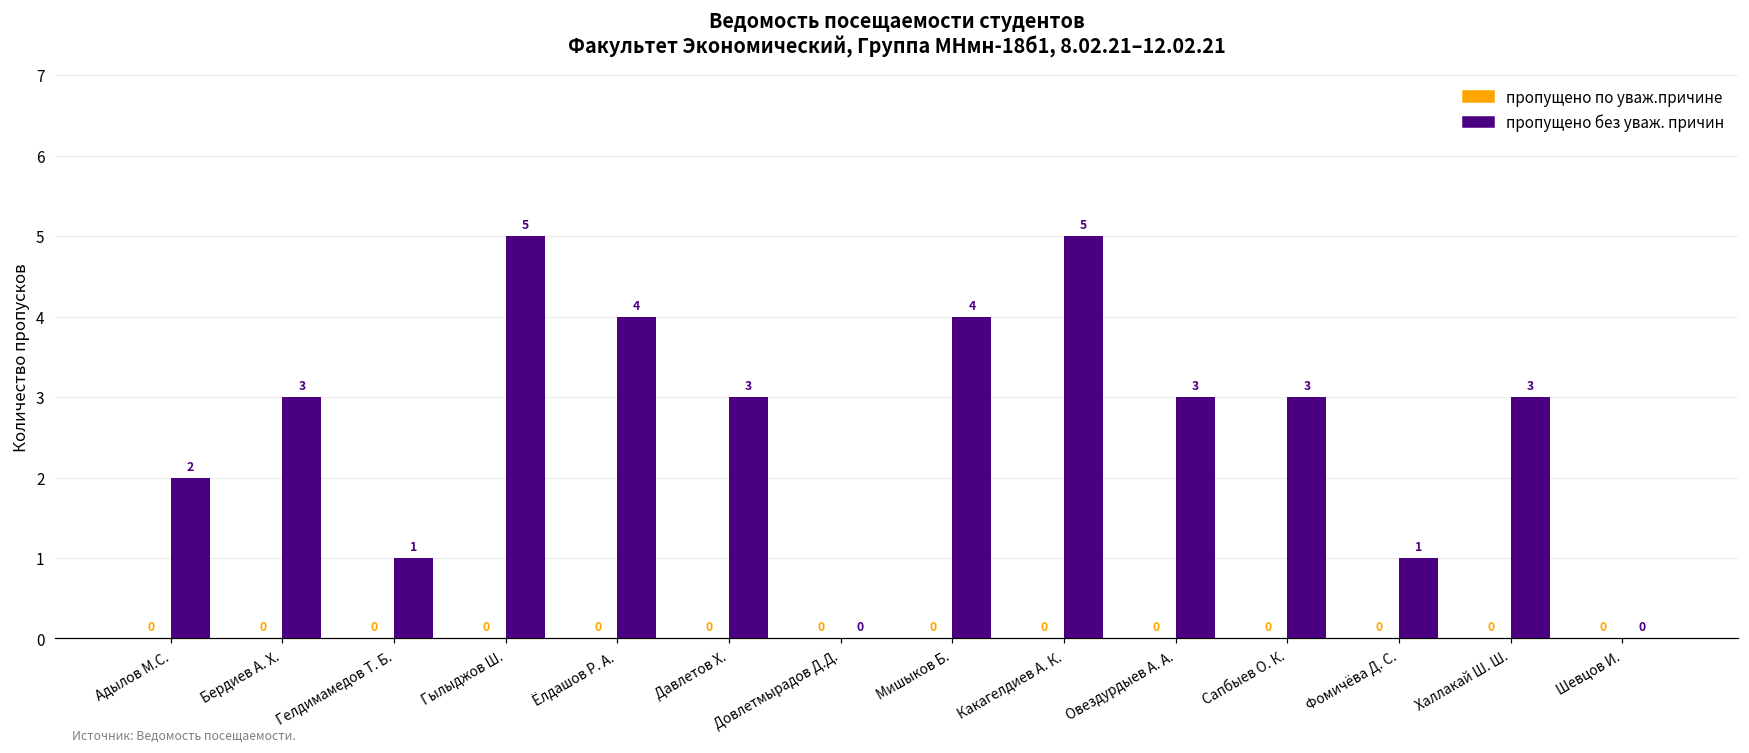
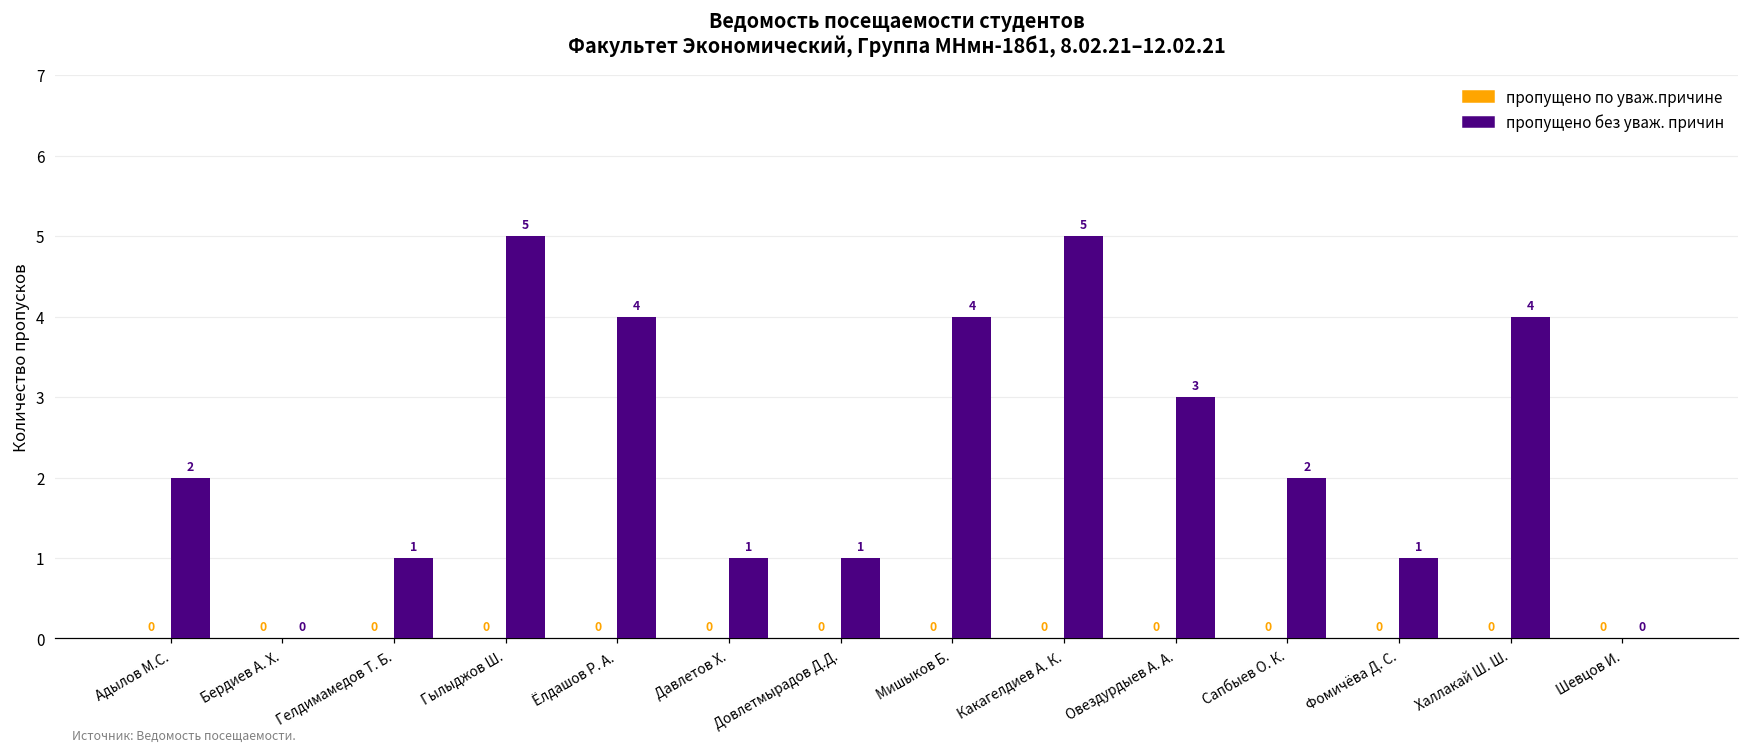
пропущено без уваж. причин, Бердиев А. Х.: 3 -> 0
пропущено без уваж. причин, Давлетов Х.: 3 -> 1
пропущено без уваж. причин, Довлетмырадов Д.Д.: 0 -> 1
пропущено без уваж. причин, Сапбыев О. К.: 3 -> 2
пропущено без уваж. причин, Халлакай Ш. Ш.: 3 -> 4
